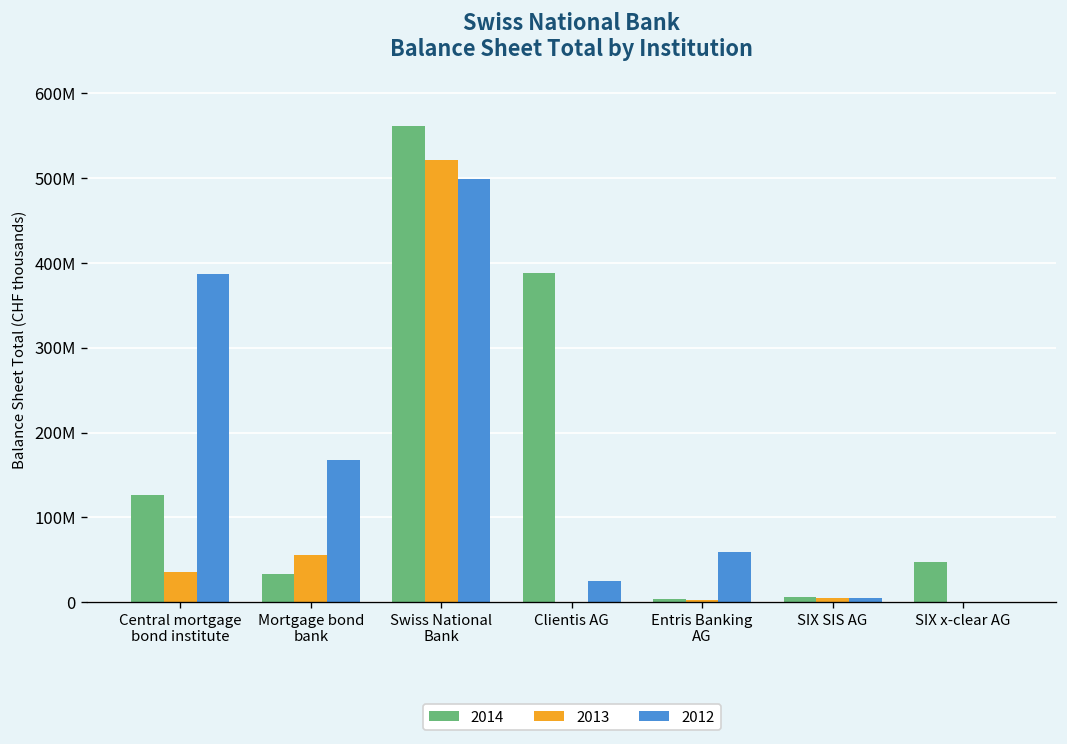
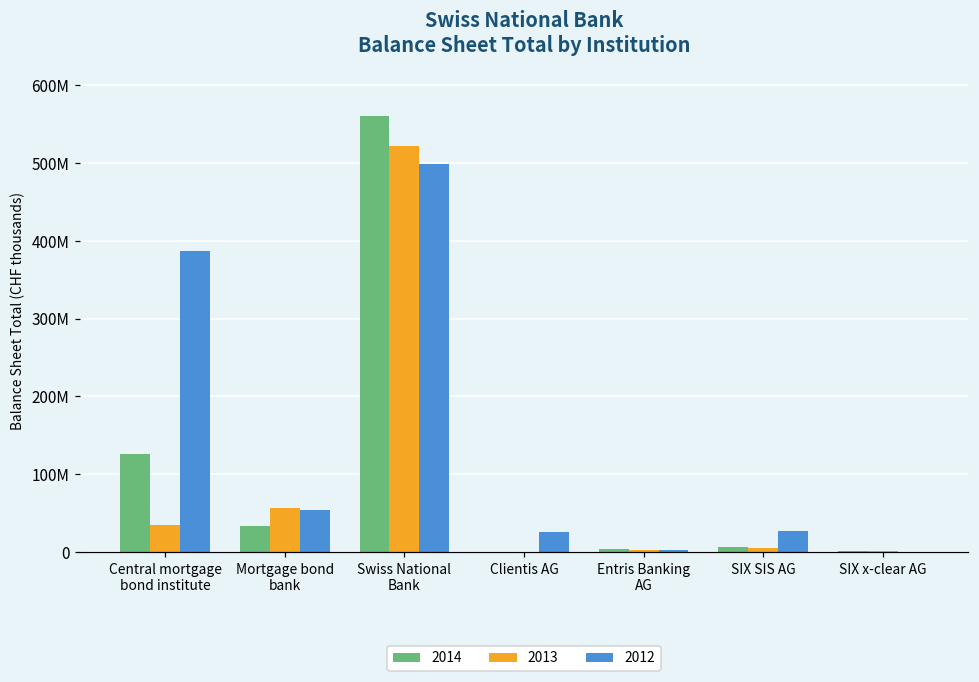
2012, Mortgage bond bank: 170000000 -> 50000000
2014, Clientis AG: 390000000 -> 0
2012, Entris Banking AG: 60000000 -> 0
2012, SIX SIS AG: 10000000 -> 30000000
2014, SIX x-clear AG: 50000000 -> 0
